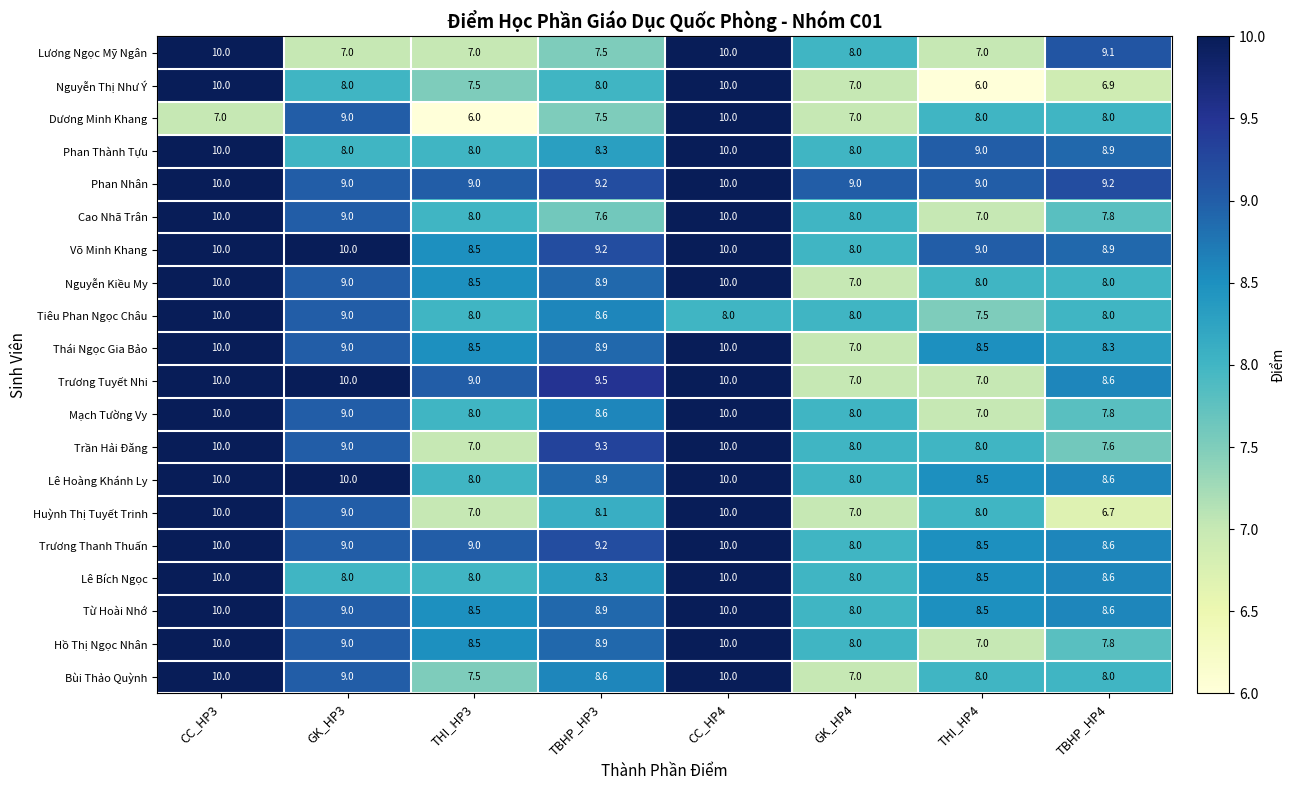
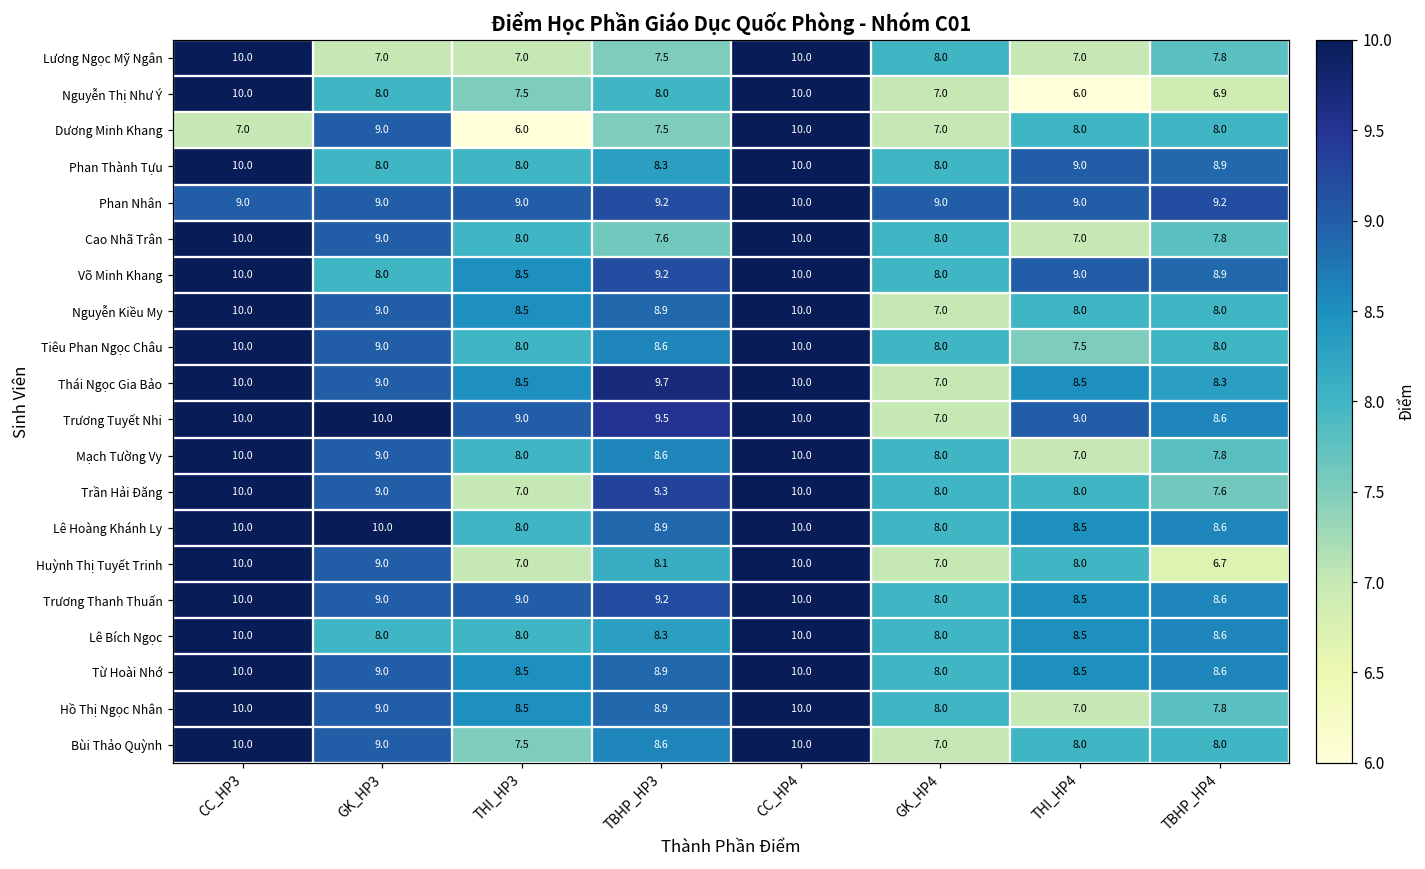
Lương Ngọc Mỹ Ngân, TBHP_HP4: 9.1 -> 7.8
Phan Nhân, CC_HP3: 10.0 -> 9.0
Võ Minh Khang, GK_HP3: 10.0 -> 8.0
Tiêu Phan Ngọc Châu, CC_HP4: 8.0 -> 10.0
Thái Ngọc Gia Bảo, TBHP_HP3: 8.9 -> 9.7
Trương Tuyết Nhi, THI_HP4: 7.0 -> 9.0
